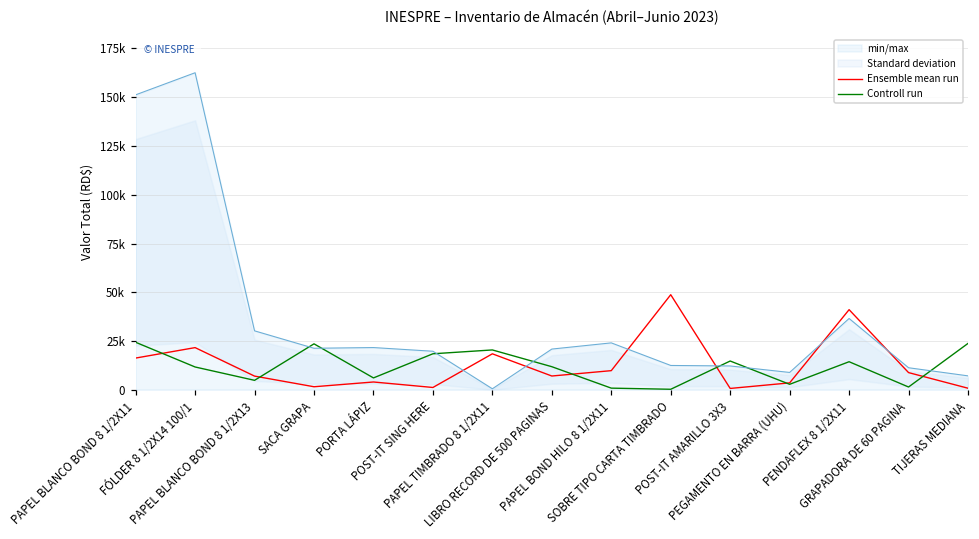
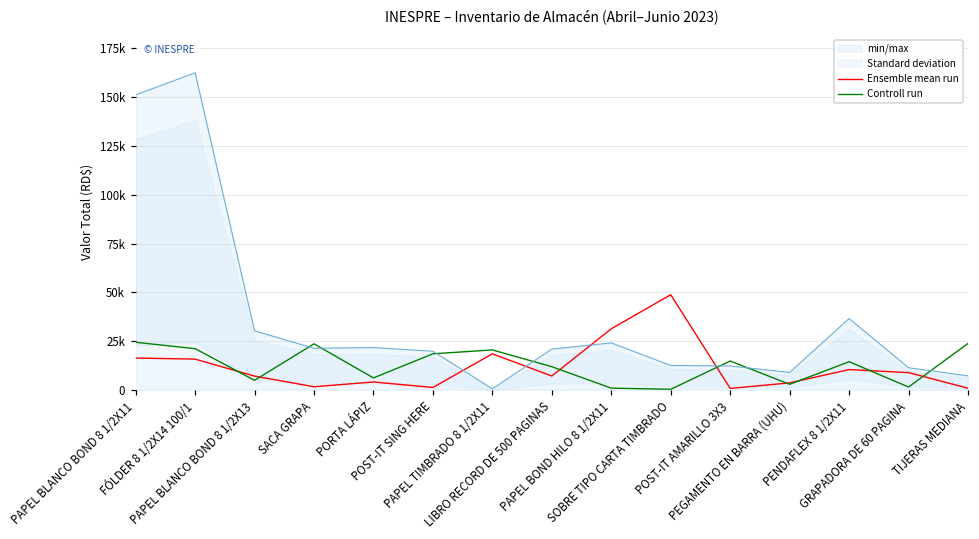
Ensemble mean run, FÓLDER 8 1/2X14 100/1: 22000 -> 16000
Controll run, FÓLDER 8 1/2X14 100/1: 12000 -> 21000
Ensemble mean run, PAPEL BOND HILO 8 1/2X11: 10000 -> 31000
Ensemble mean run, PENDAFLEX 8 1/2X11: 41000 -> 10000
